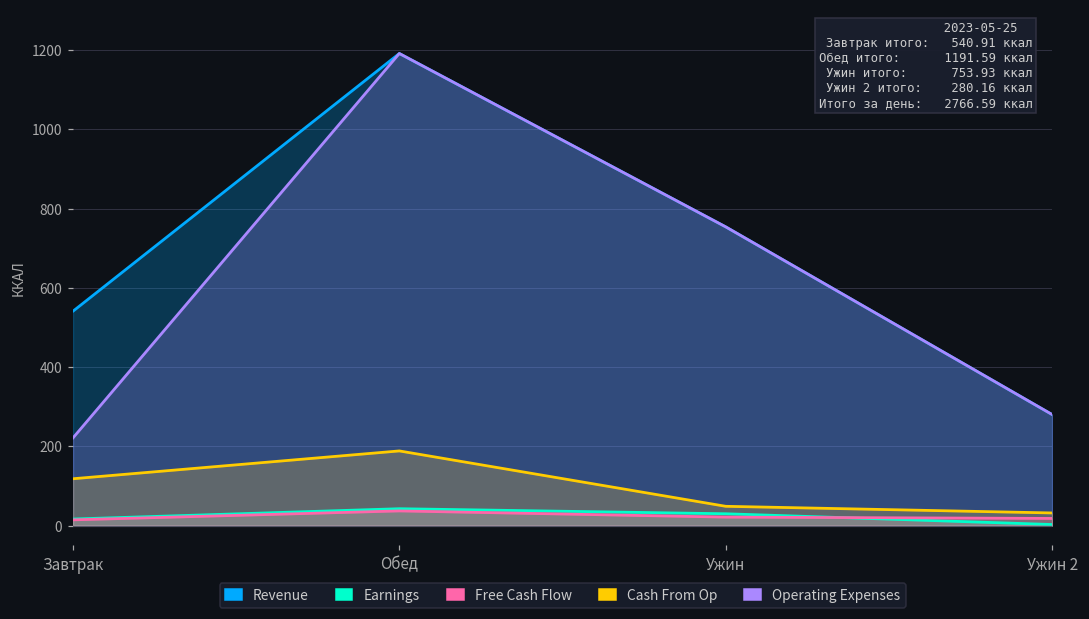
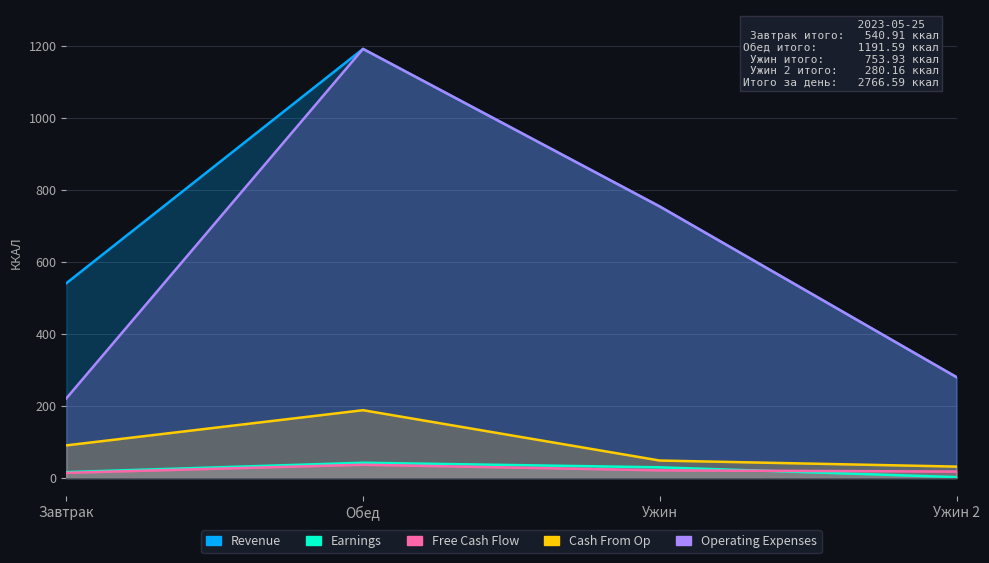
Cash From Op, Завтрак: 120 -> 90
